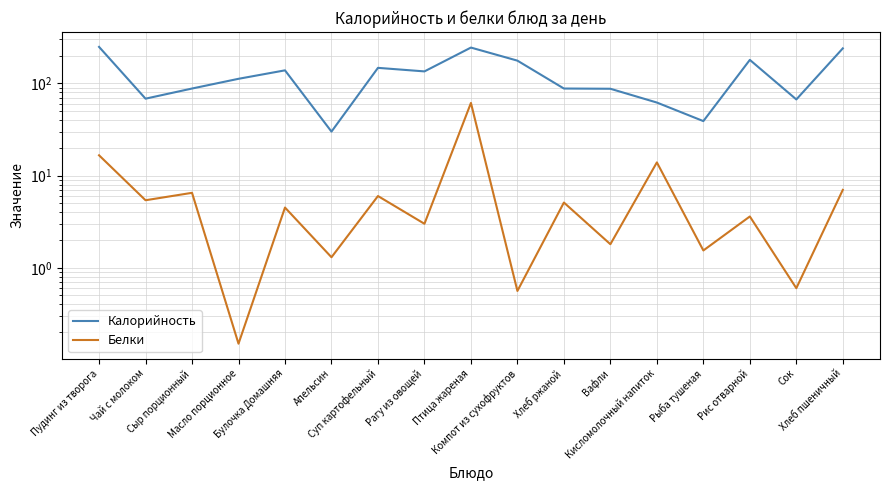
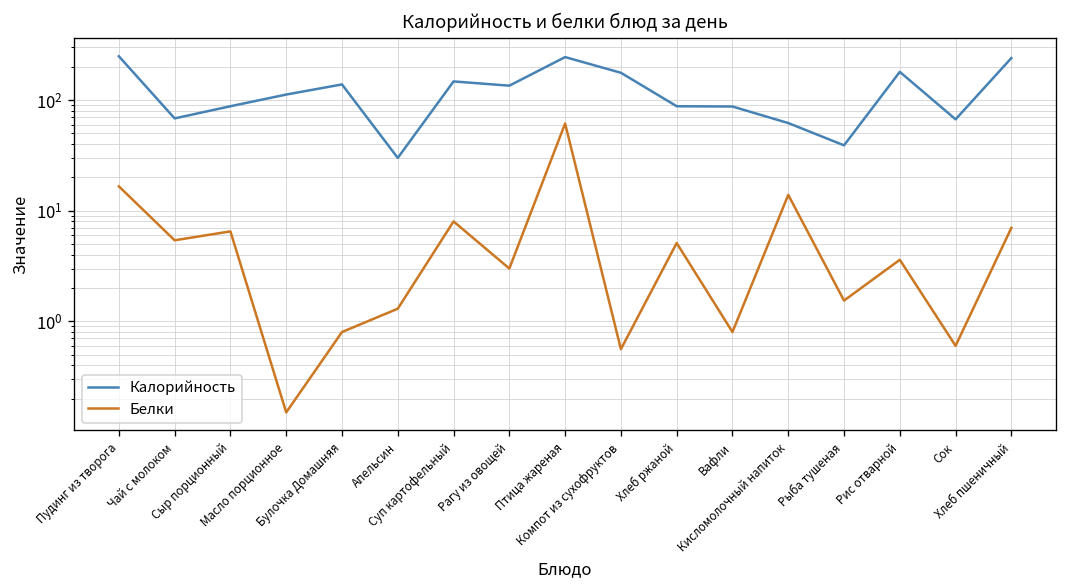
Белки, Булочка Домашняя: 5 -> 0.8
Белки, Суп картофельный: 6 -> 8
Белки, Вафли: 1.8 -> 0.8
